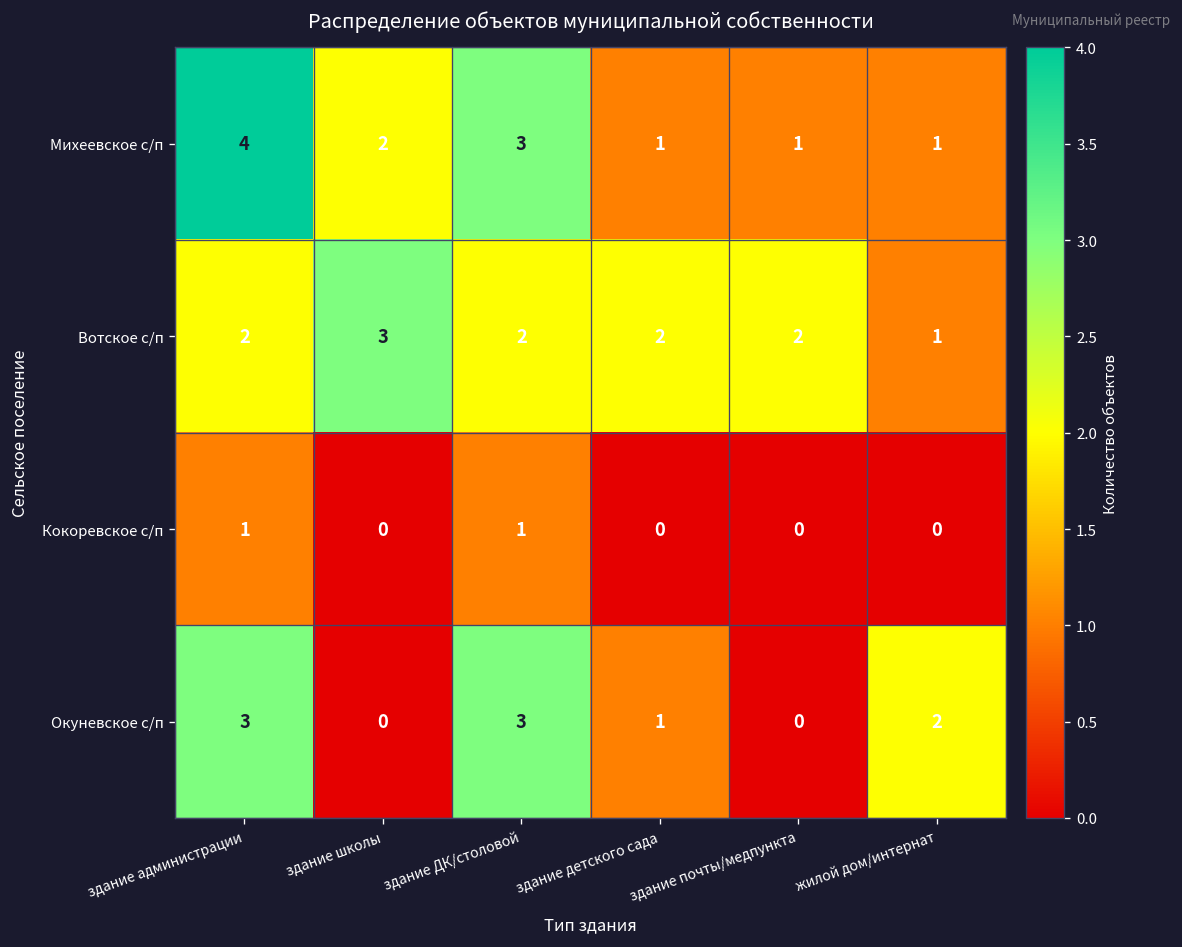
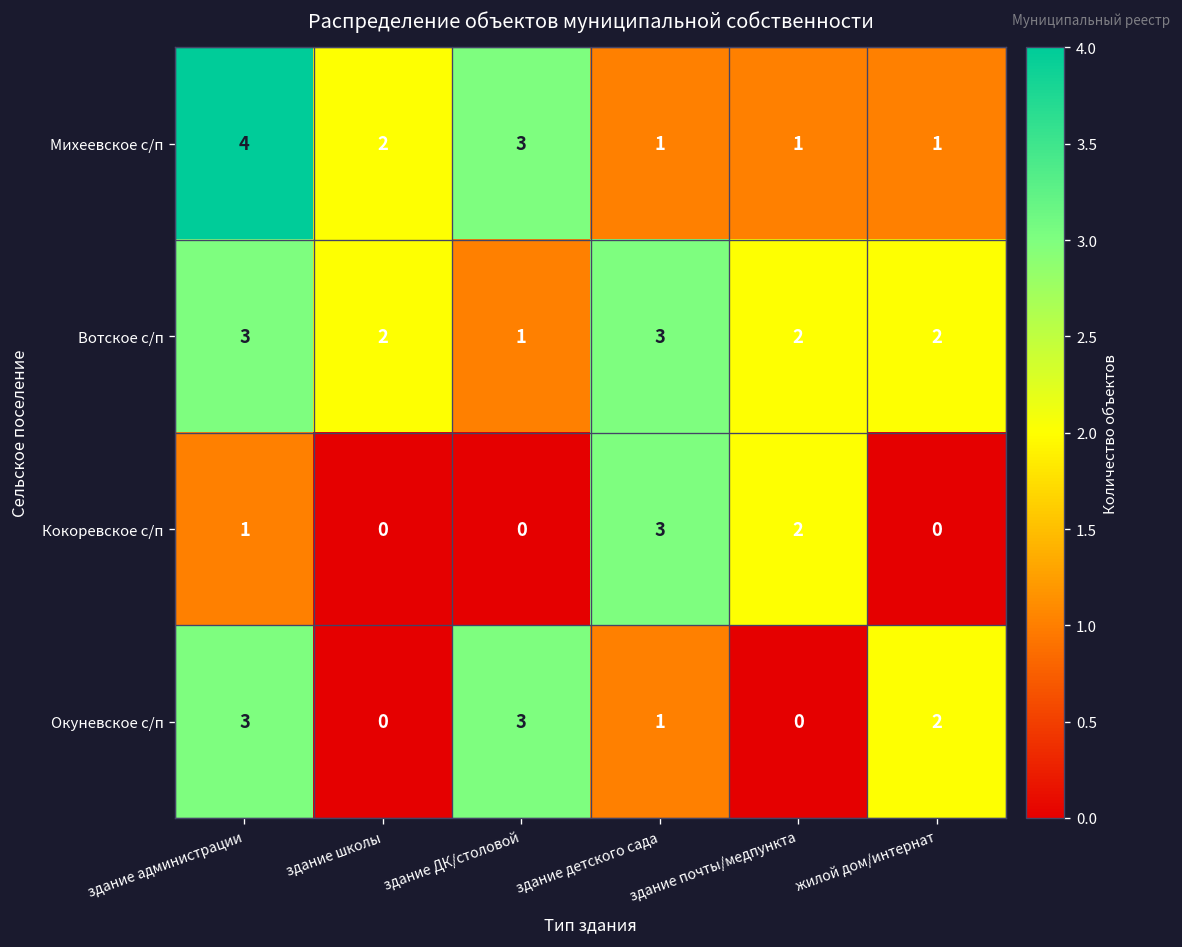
Вотское с/п, здание администрации: 2 -> 3
Вотское с/п, здание школы: 3 -> 2
Вотское с/п, здание ДК/столовой: 2 -> 1
Вотское с/п, здание детского сада: 2 -> 3
Вотское с/п, жилой дом/интернат: 1 -> 2
Кокоревское с/п, здание ДК/столовой: 1 -> 0
Кокоревское с/п, здание детского сада: 0 -> 3
Кокоревское с/п, здание почты/медпункта: 0 -> 2
